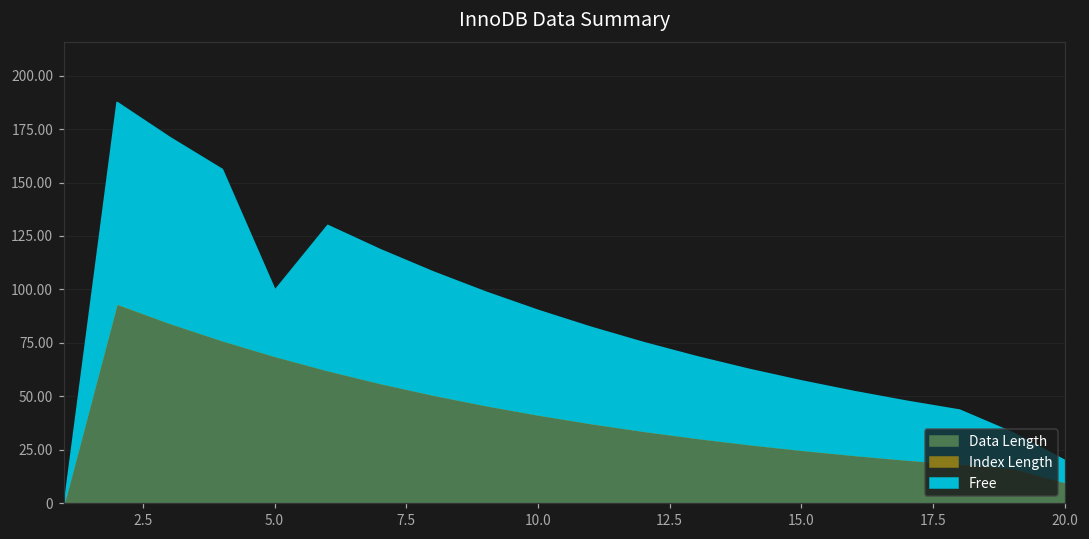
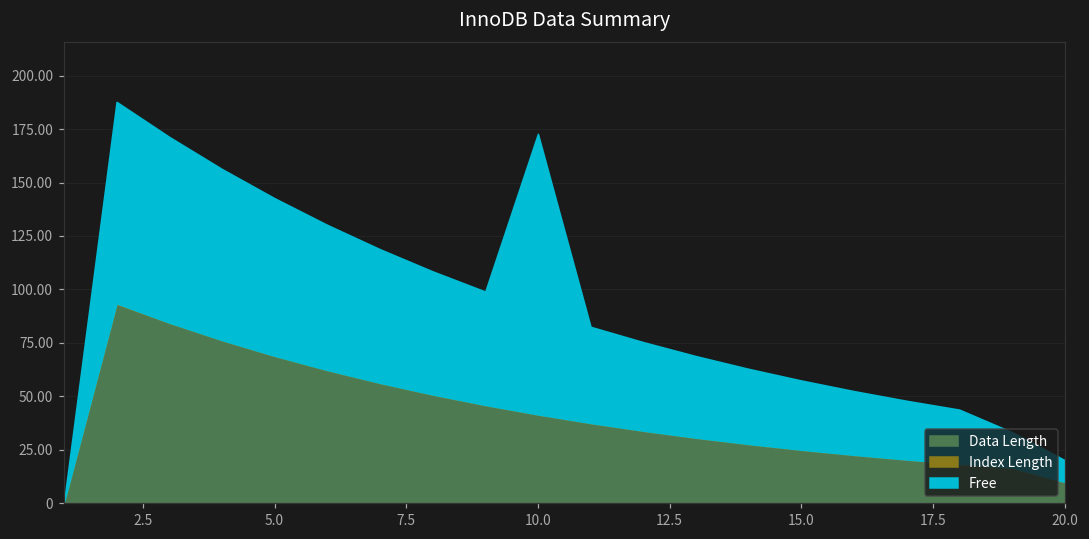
Free, 5.0: 31 -> 74
Free, 10.0: 49 -> 131
